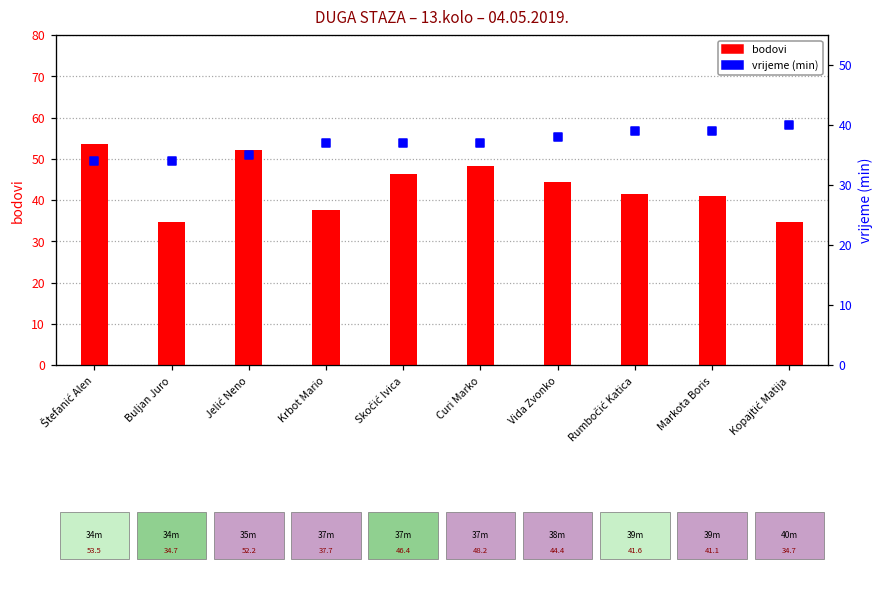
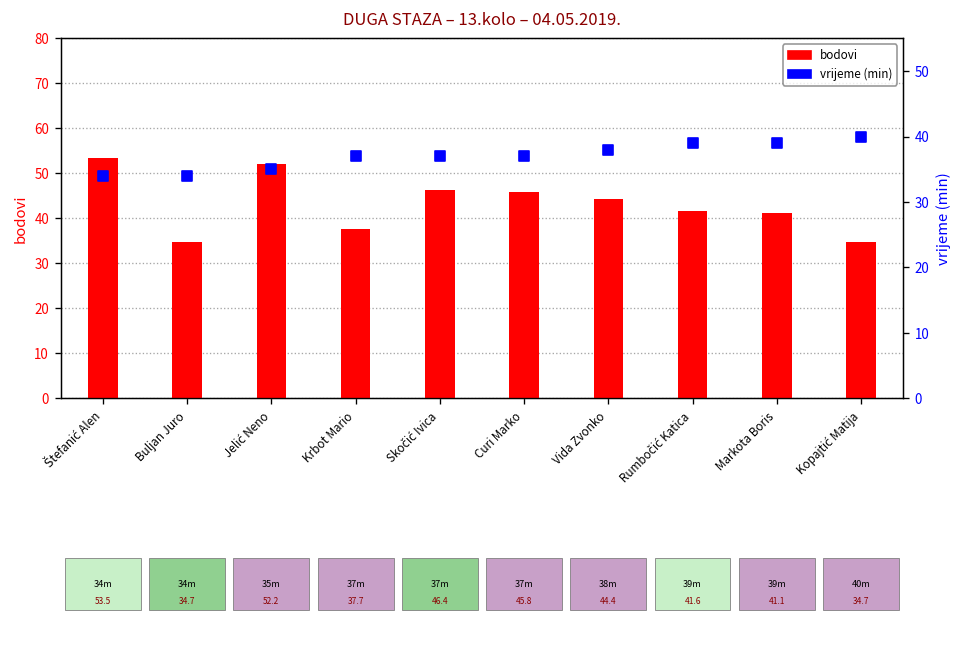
bodovi, Curi Marko: 48.2 -> 45.8
